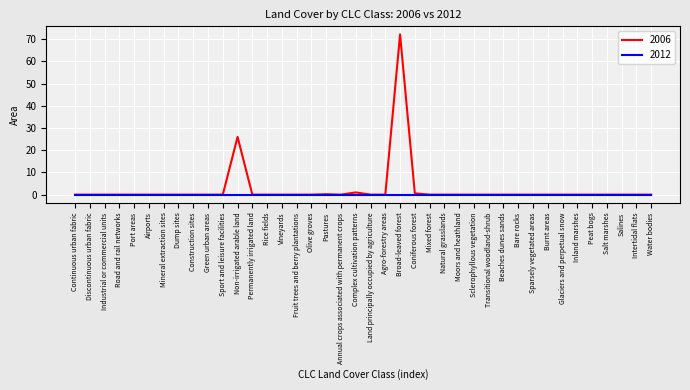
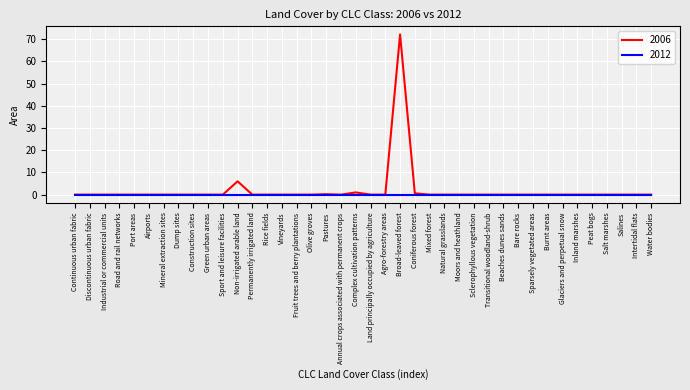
2006, Non-irrigated arable land: 26 -> 6
